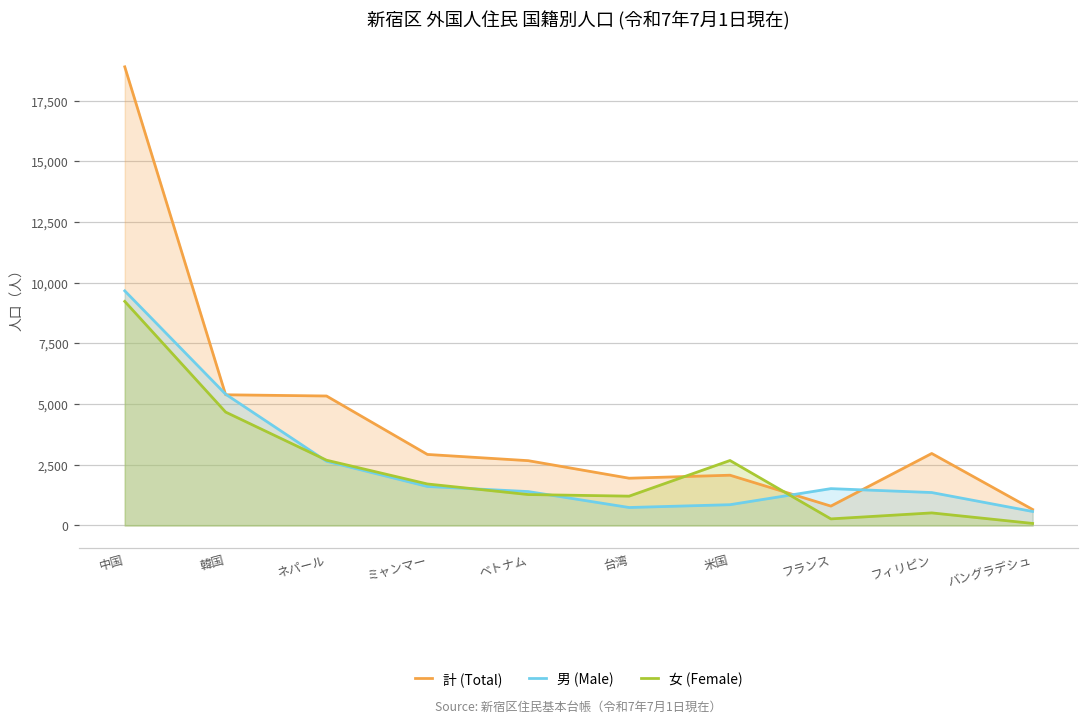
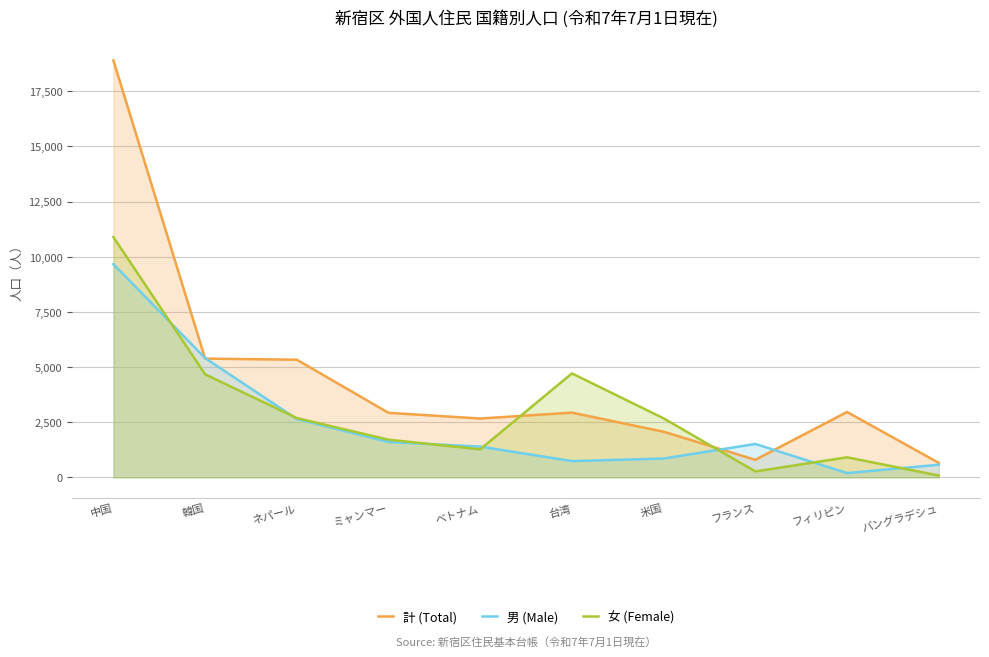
女 (Female), 中国: 9,200 -> 10,900
計 (Total), 台湾: 1,900 -> 2,900
女 (Female), 台湾: 1,200 -> 4,700
男 (Male), フィリピン: 1,400 -> 200
女 (Female), フィリピン: 500 -> 900
